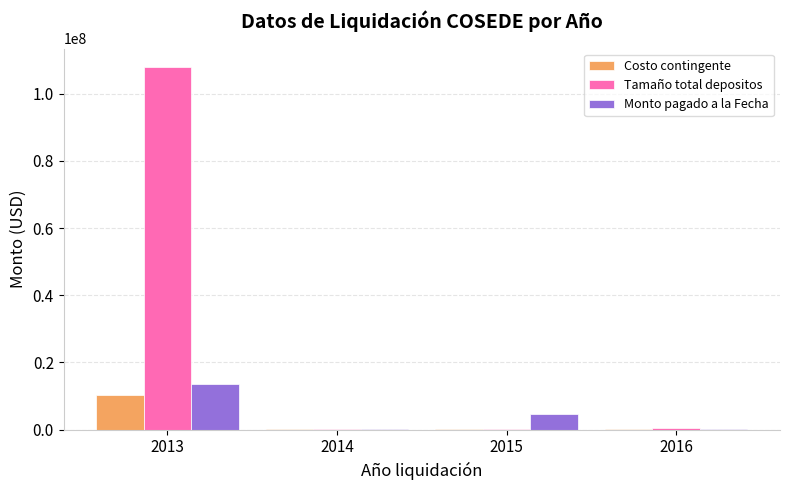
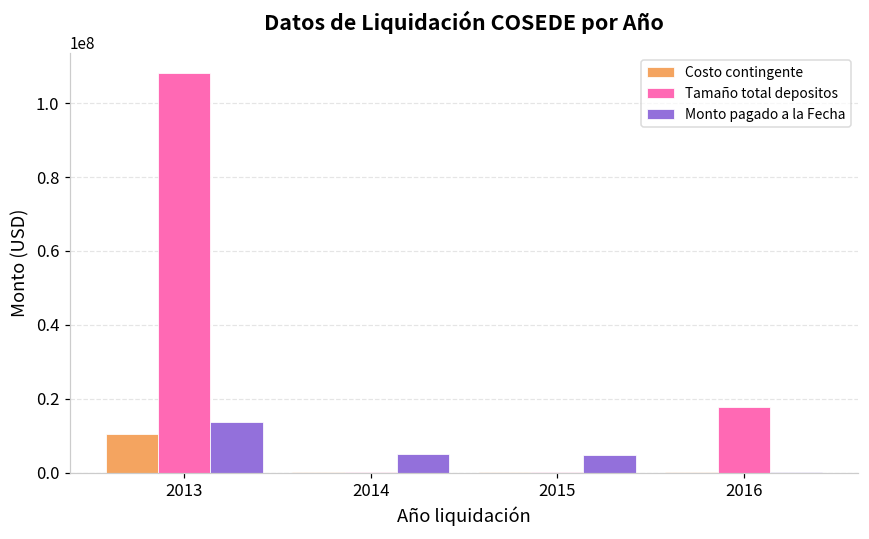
Monto pagado a la Fecha, 2014: 0 -> 5000000
Tamaño total depositos, 2016: 0 -> 18000000
